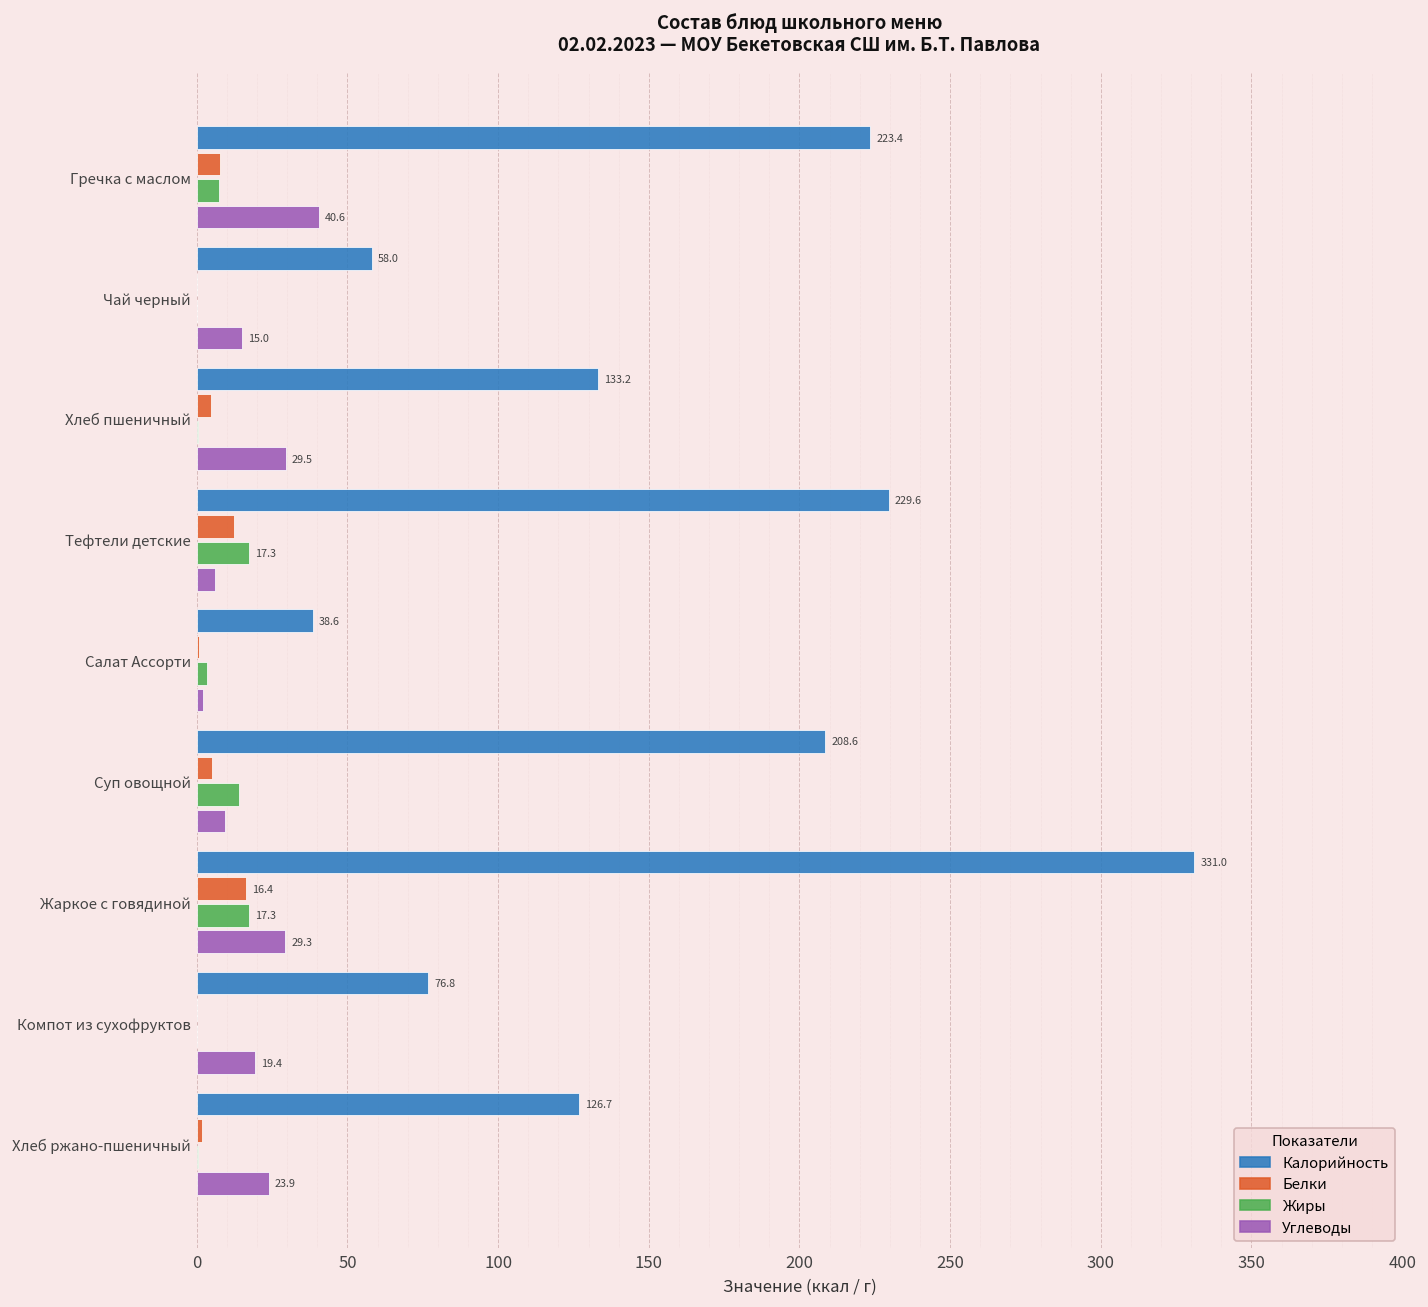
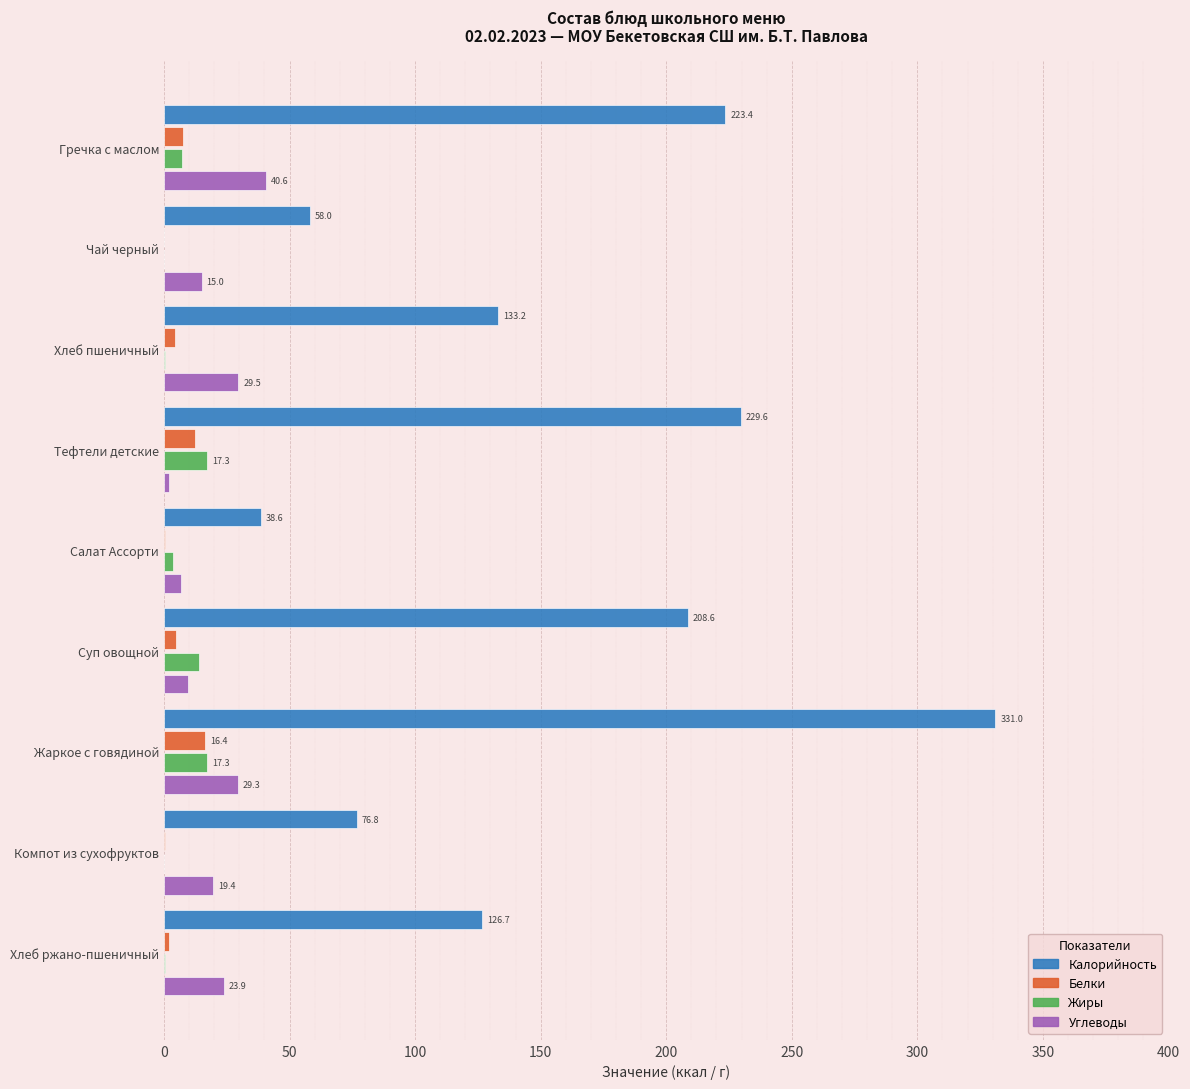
Углеводы, Тефтели детские: 6 -> 2
Углеводы, Салат Ассорти: 2 -> 7
